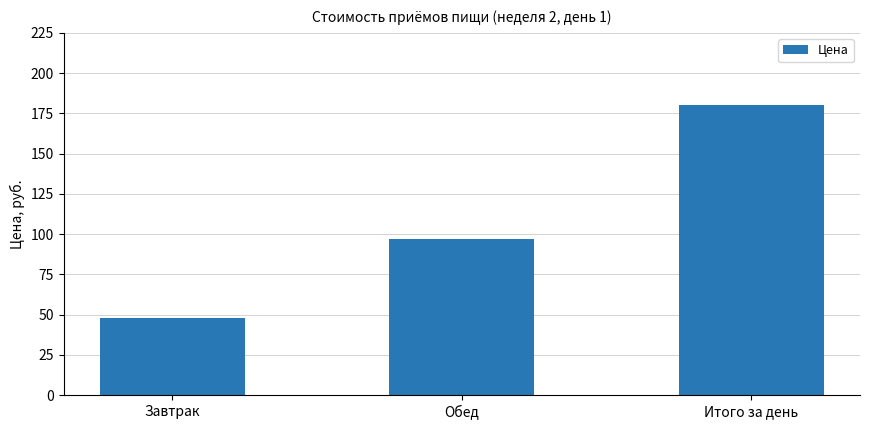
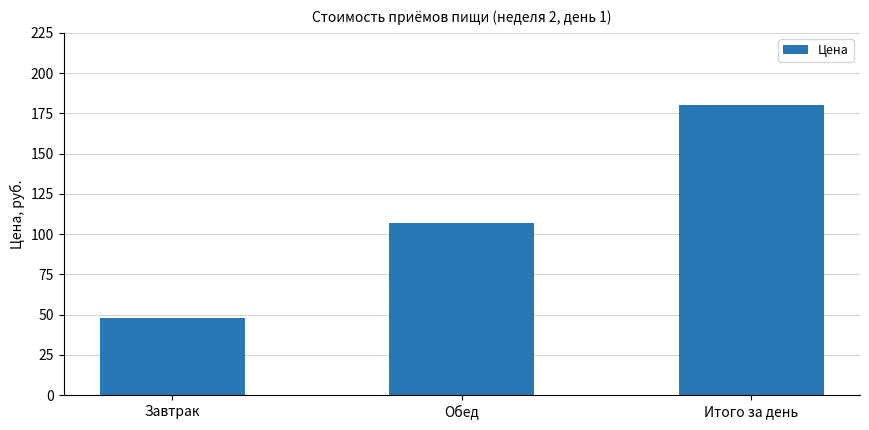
Обед: 97 -> 107
